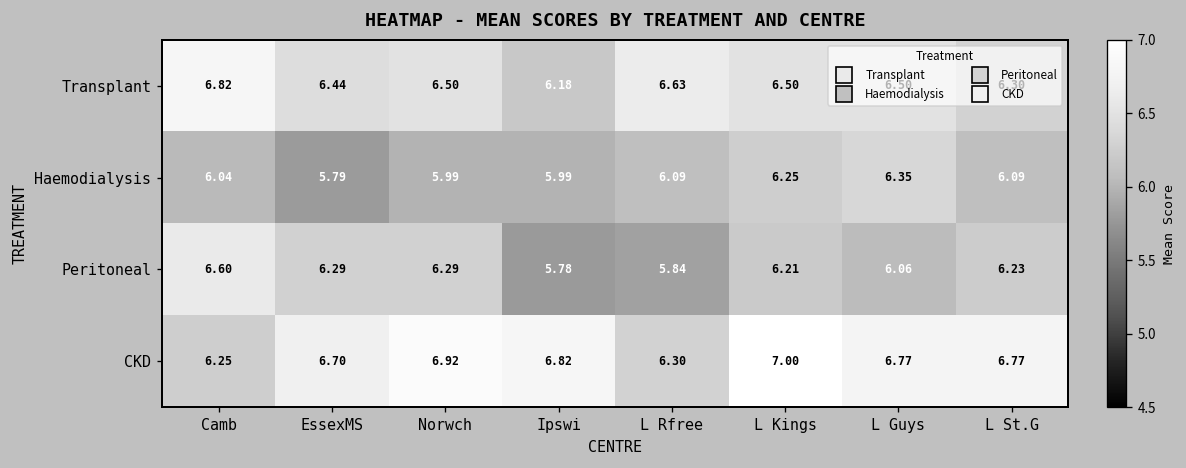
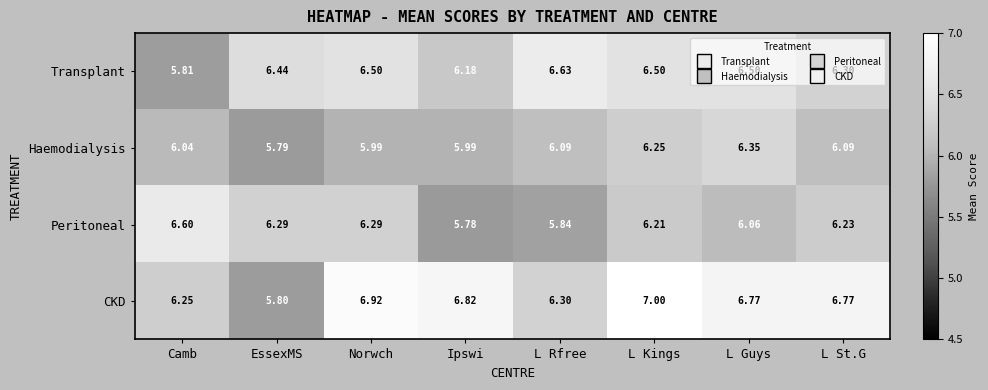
Transplant, Camb: 6.82 -> 5.81
CKD, EssexMS: 6.70 -> 5.80
